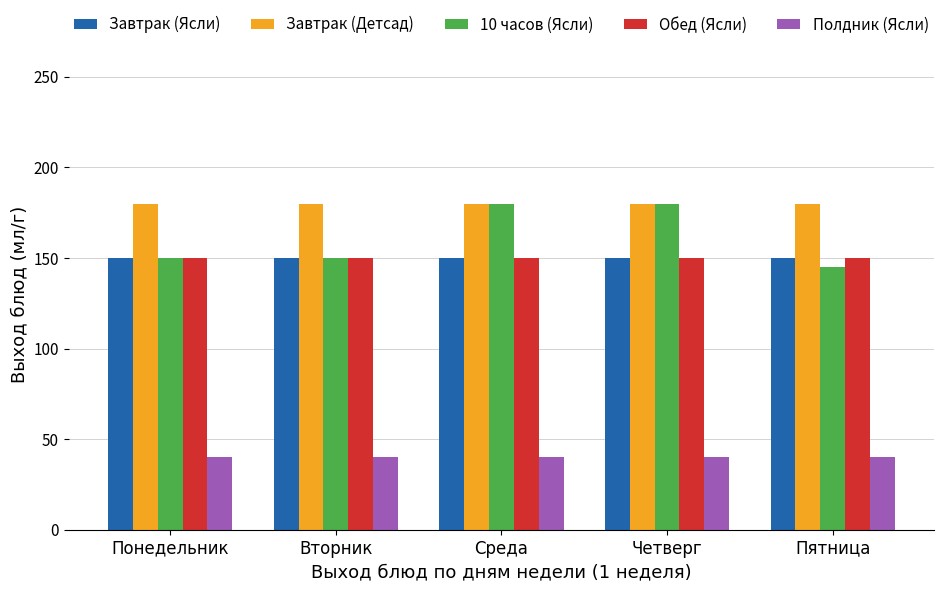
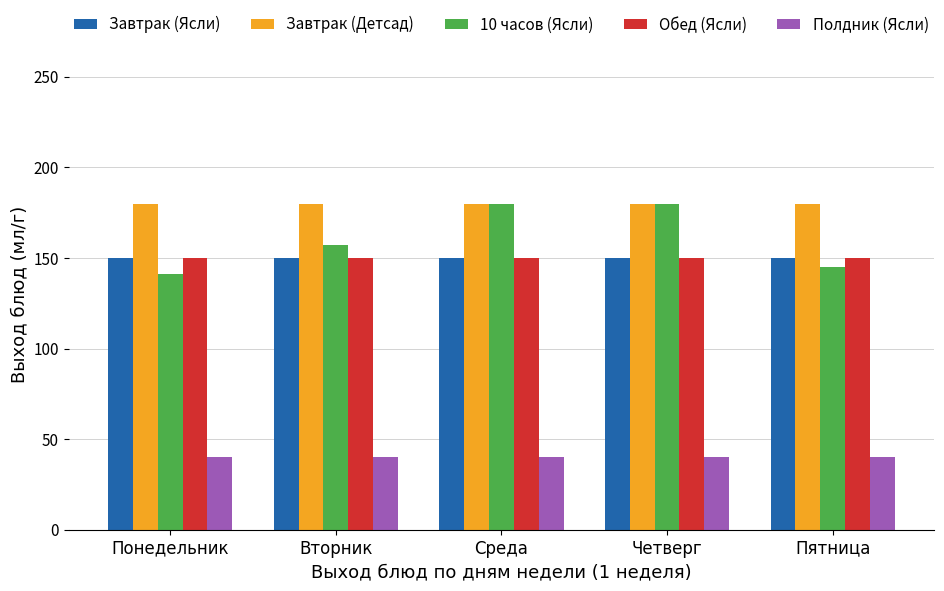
10 часов (Ясли), Понедельник: 150 -> 141
10 часов (Ясли), Вторник: 150 -> 157
